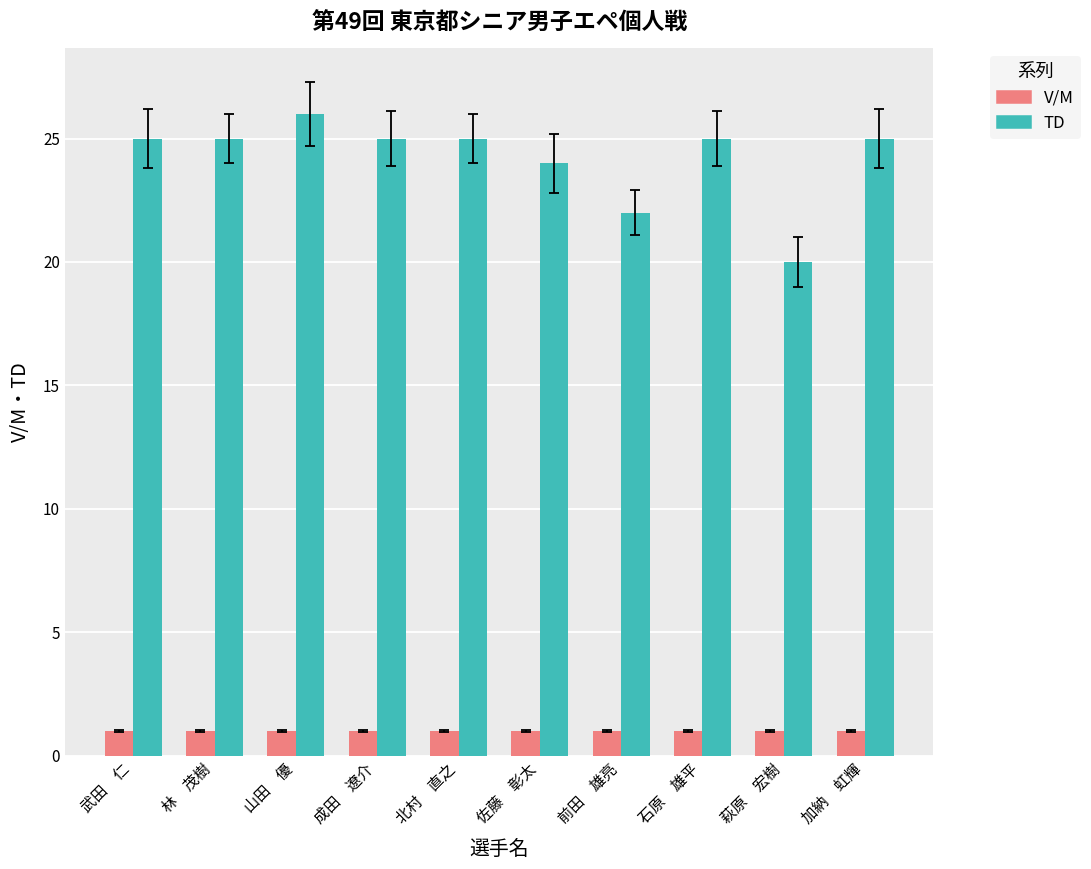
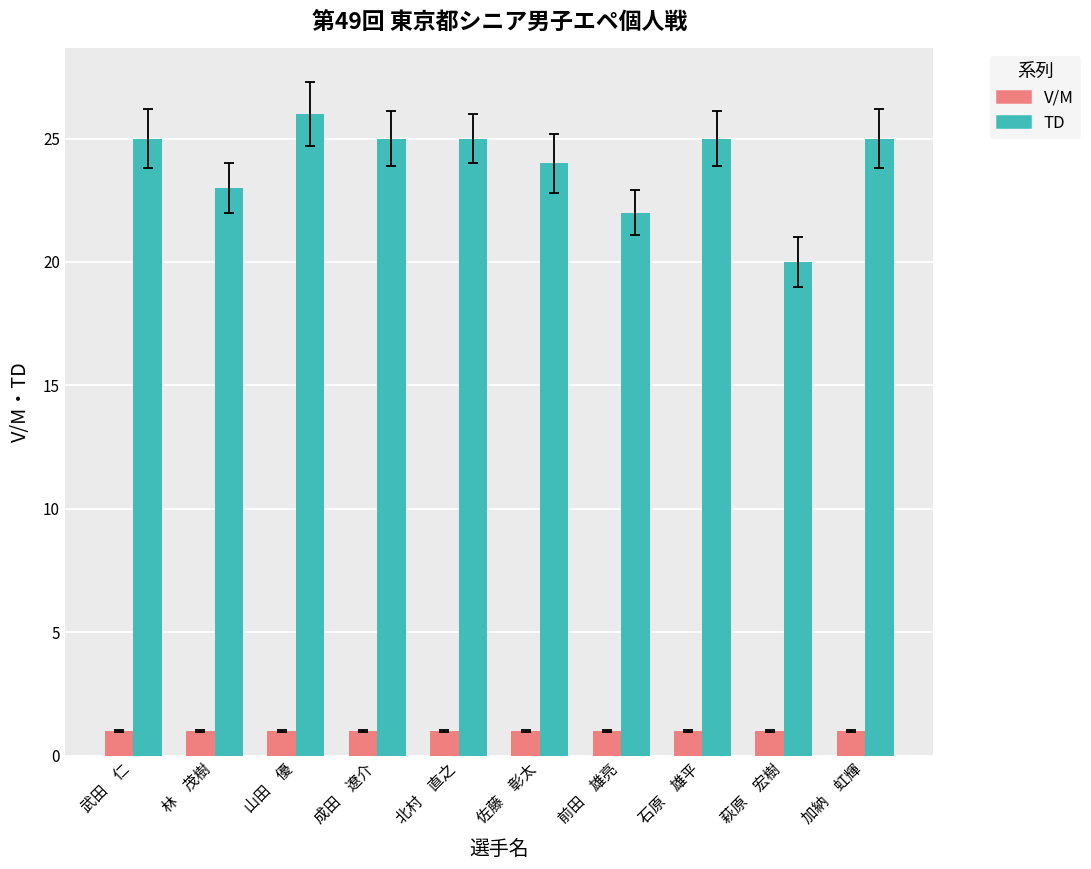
TD, 林 茂樹: 25 -> 23
